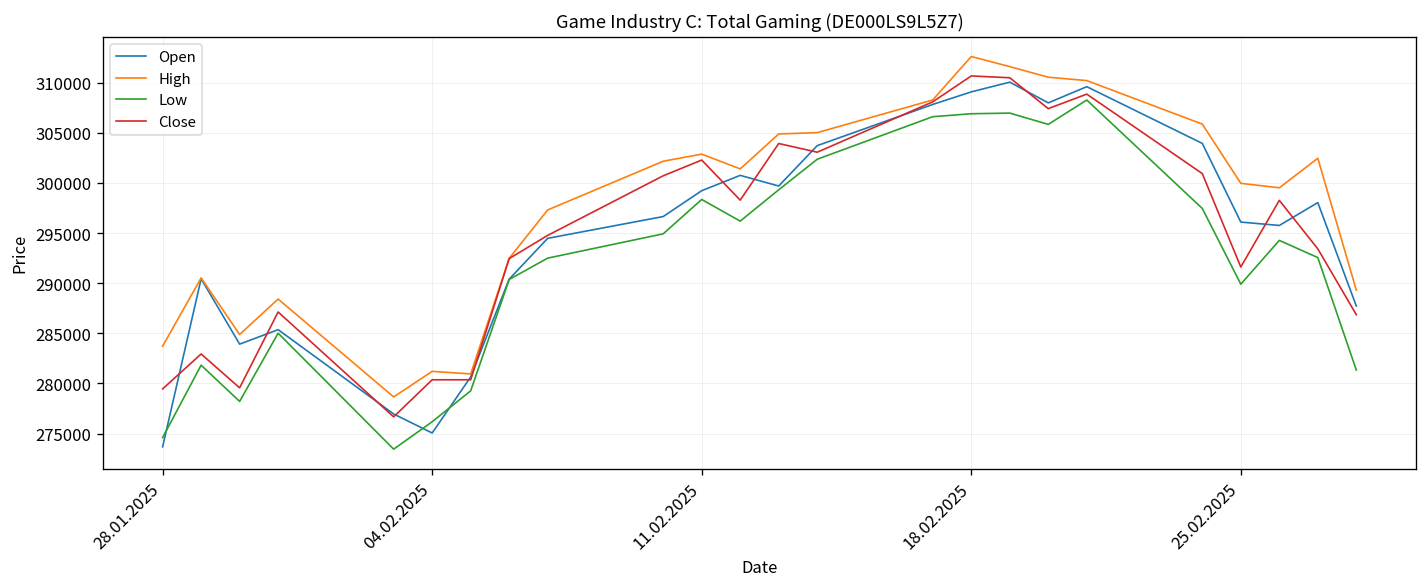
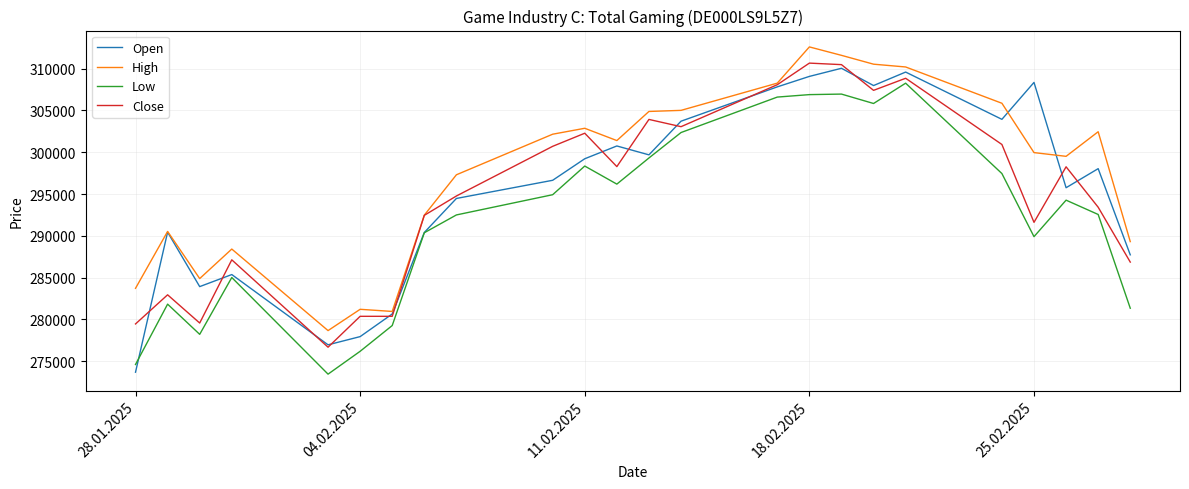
Open, 04.02.2025: 275000 -> 278000
Open, 25.02.2025: 296000 -> 308000
